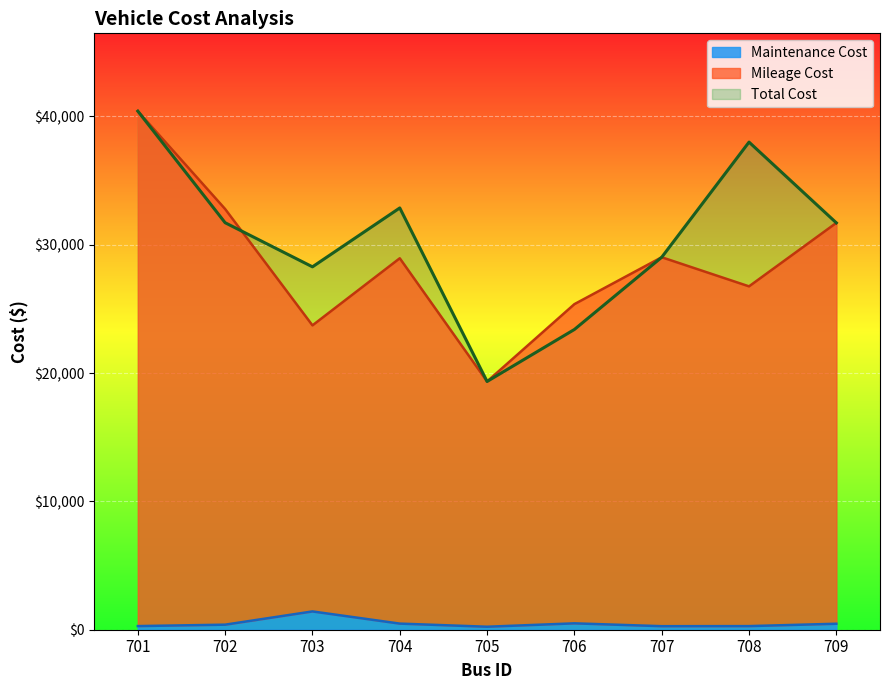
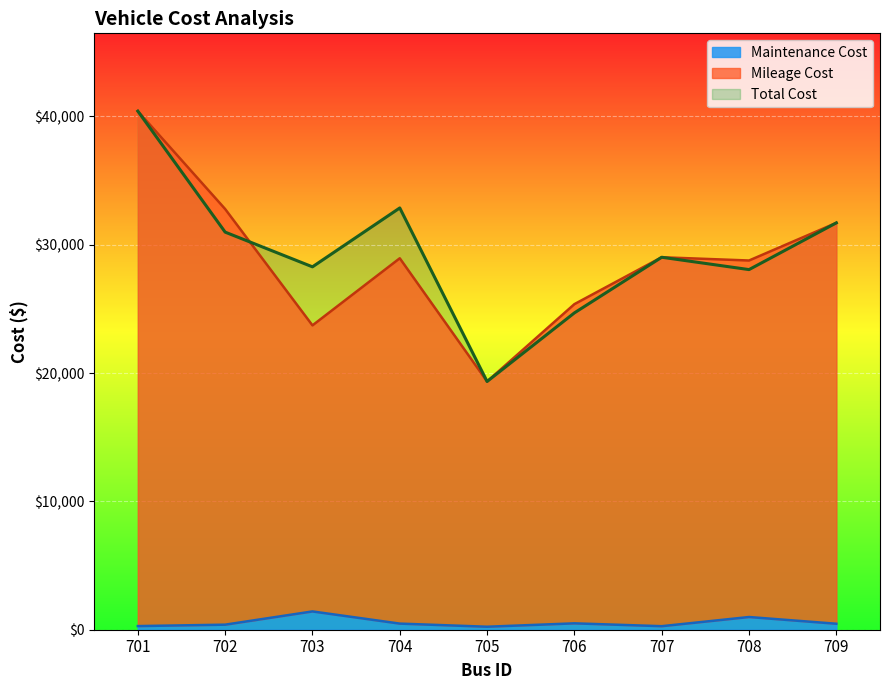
Total Cost, 702: $31,700 -> $31,000
Total Cost, 706: $23,400 -> $24,700
Maintenance Cost, 708: $300 -> $1,000
Mileage Cost, 708: $26,500 -> $27,800
Total Cost, 708: $38,000 -> $28,100
